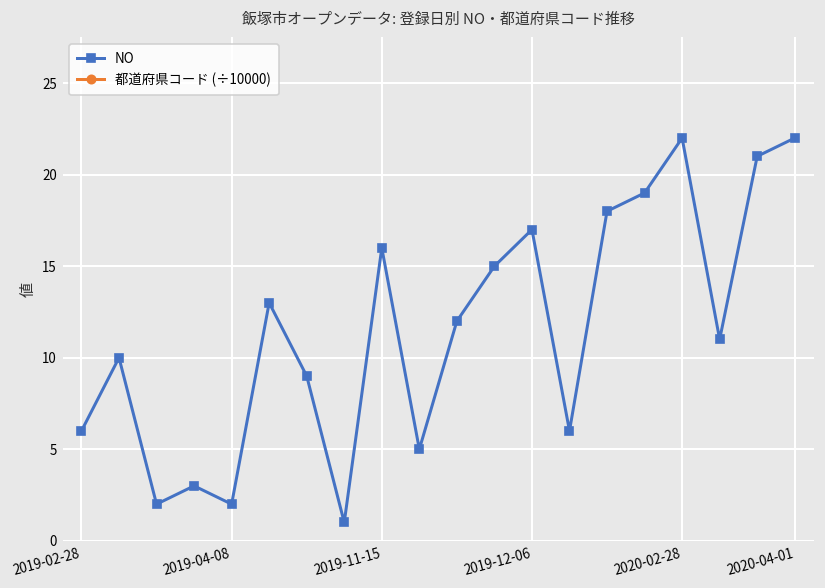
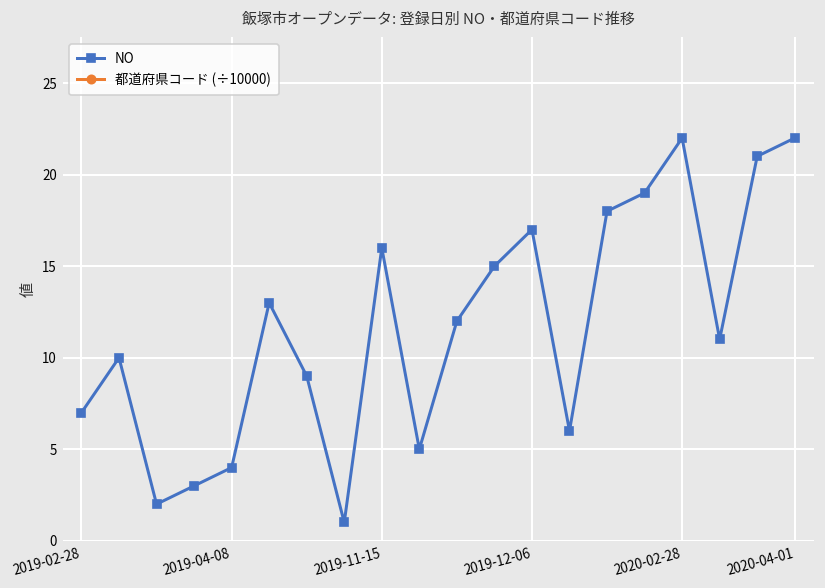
NO, 2019-02-28: 6 -> 7
NO, 2019-04-08: 2 -> 4
